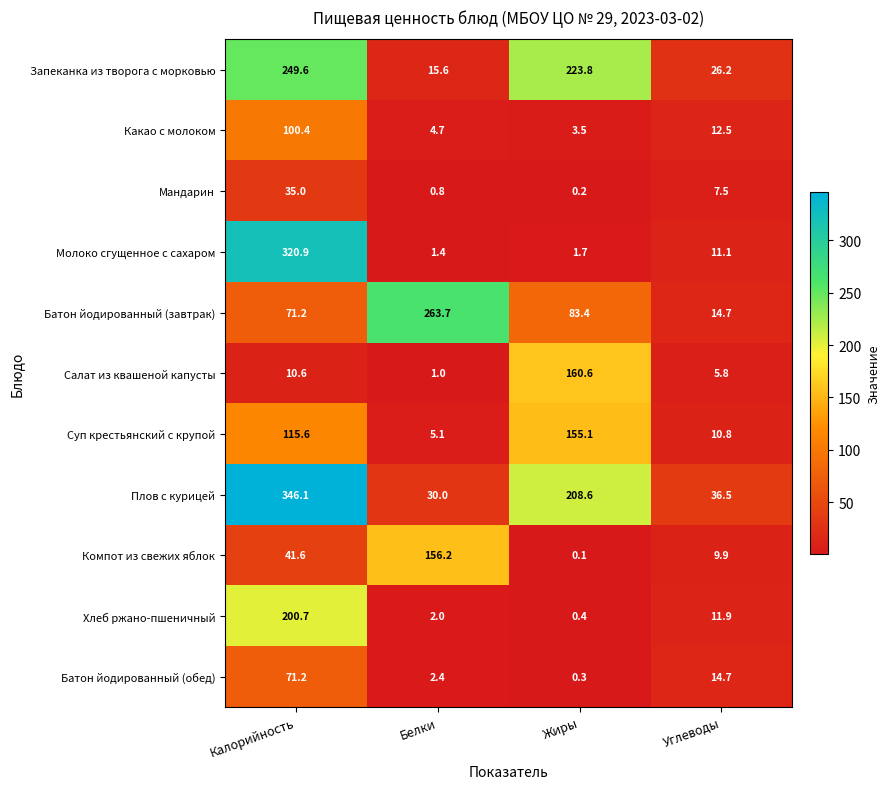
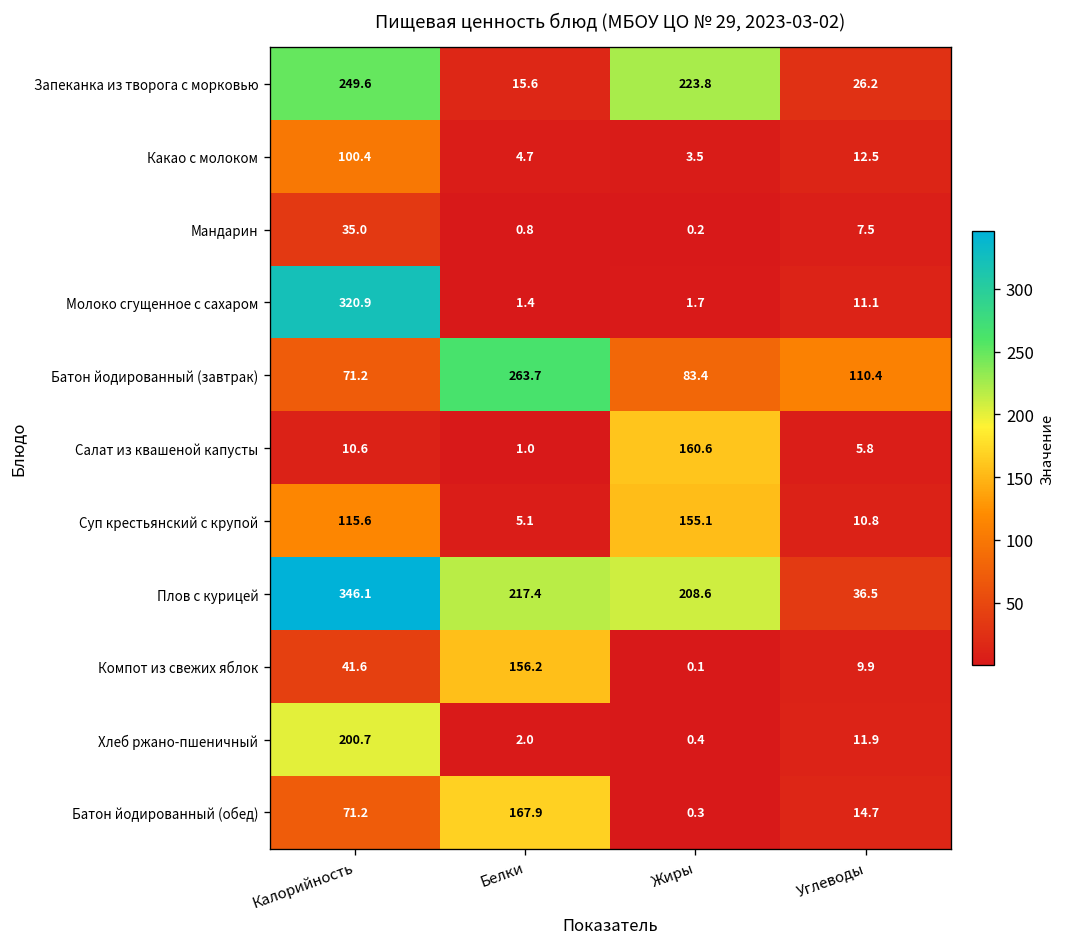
Батон йодированный (завтрак), Углеводы: 14.7 -> 110.4
Плов с курицей, Белки: 30.0 -> 217.4
Батон йодированный (обед), Белки: 2.4 -> 167.9
